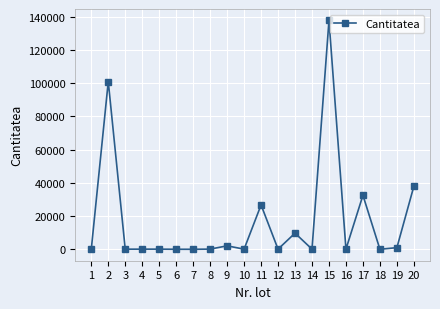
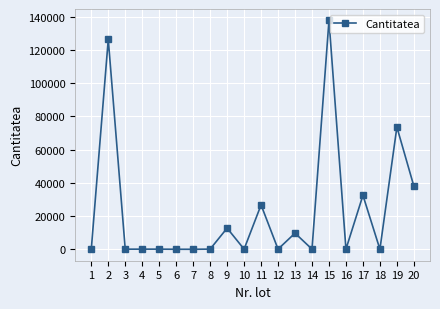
2: 101000 -> 126000
9: 2000 -> 13000
19: 1000 -> 74000
